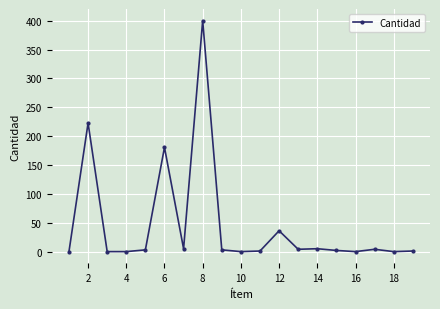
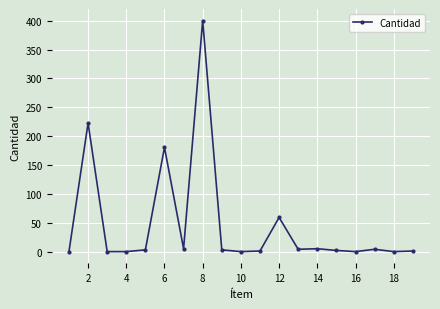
12: 40 -> 60
